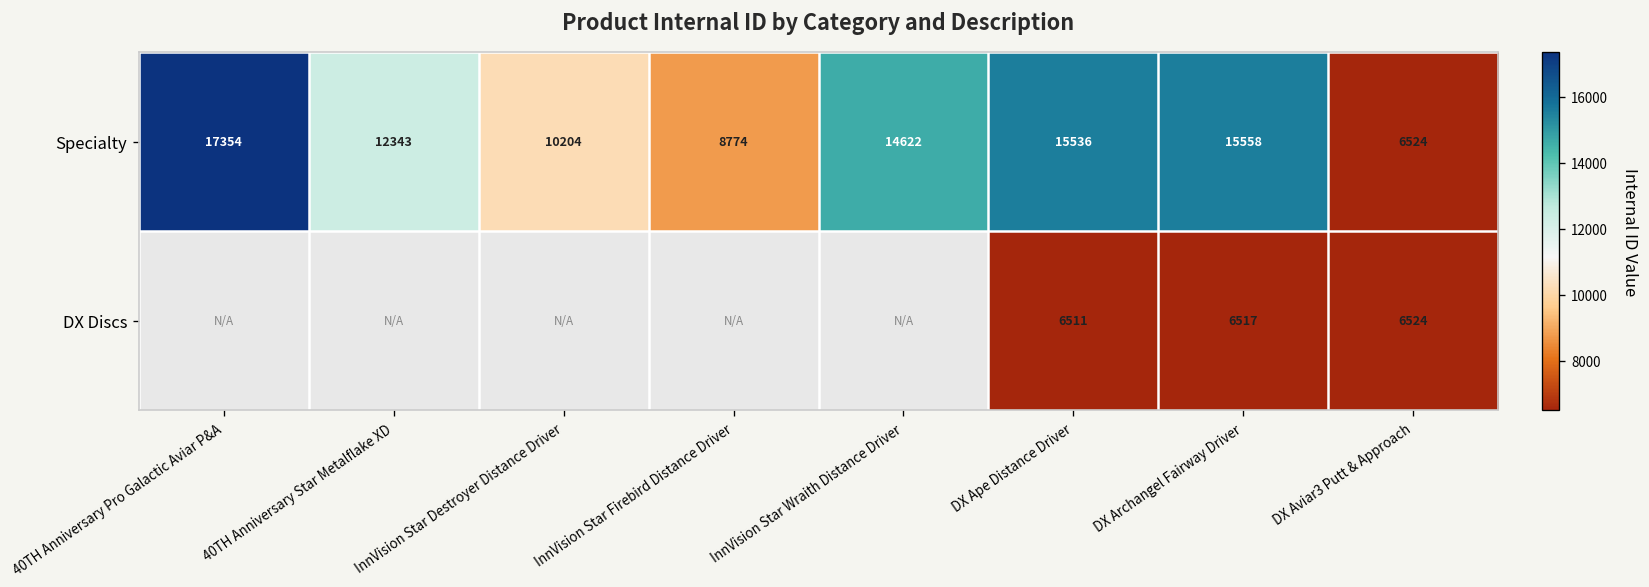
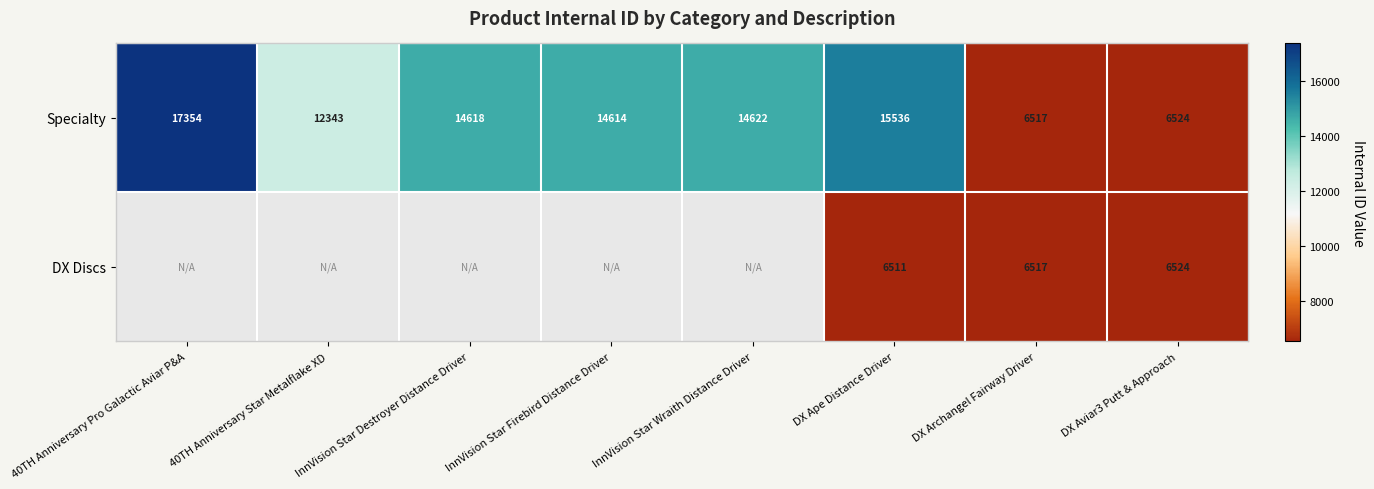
Specialty, InnVision Star Destroyer Distance Driver: 10204 -> 14618
Specialty, InnVision Star Firebird Distance Driver: 8774 -> 14614
Specialty, DX Archangel Fairway Driver: 15558 -> 6517
